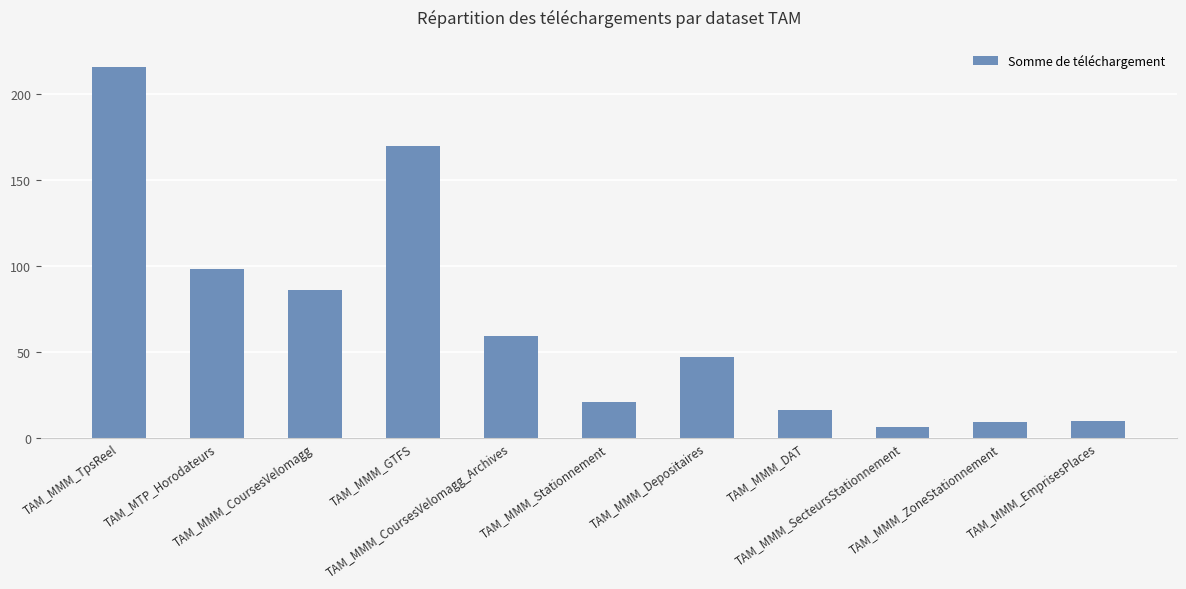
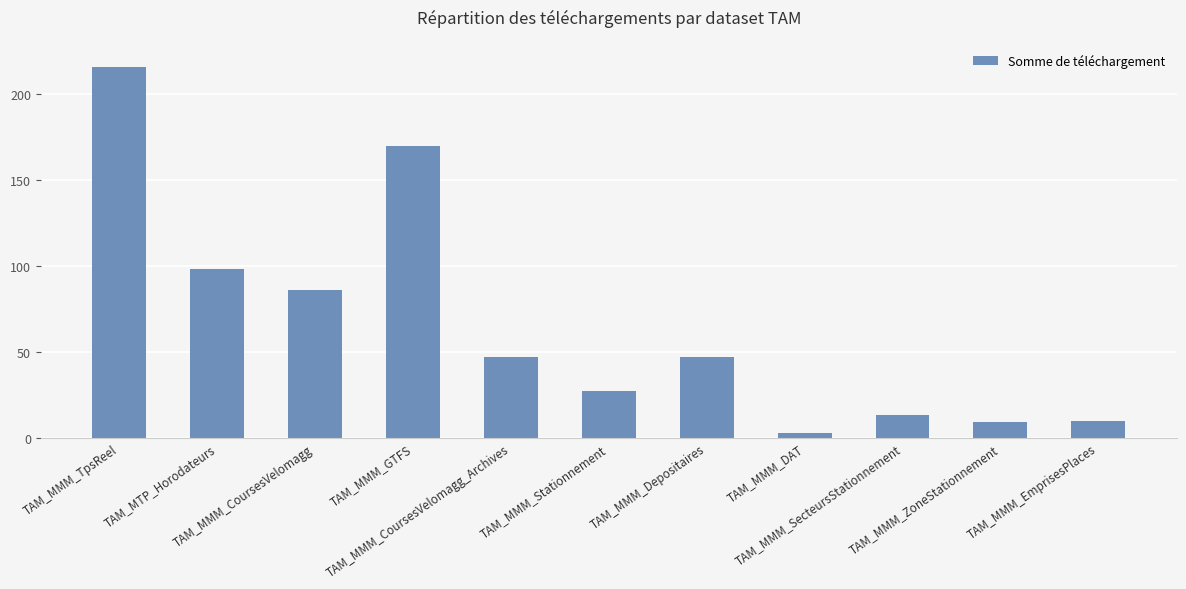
TAM_MMM_CoursesVelomagg_Archives: 59 -> 47
TAM_MMM_Stationnement: 21 -> 27
TAM_MMM_DAT: 16 -> 3
TAM_MMM_SecteursStationnement: 6 -> 13
